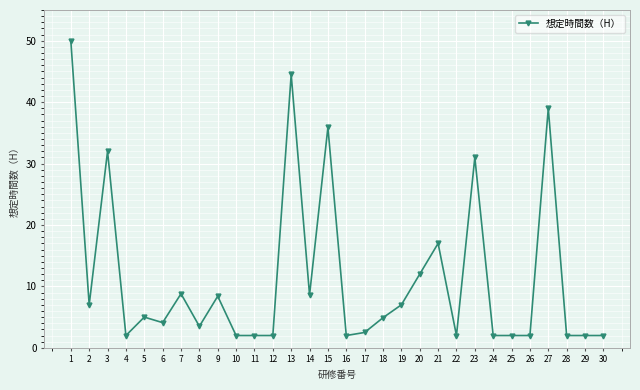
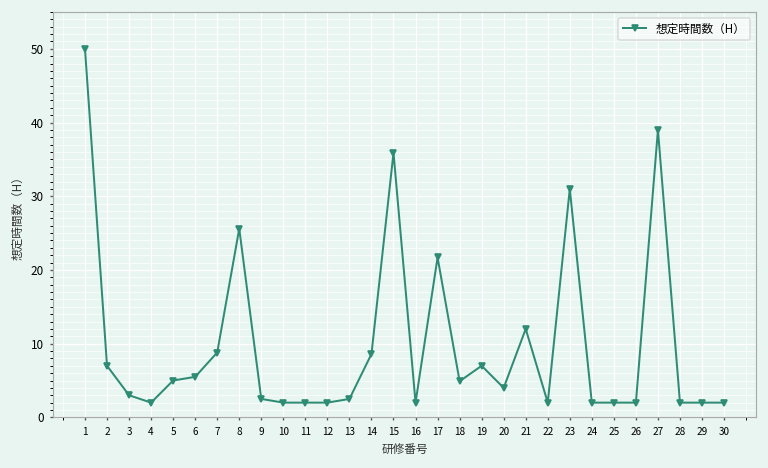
3: 32 -> 3
6: 4 -> 6
8: 4 -> 26
9: 8 -> 3
13: 45 -> 3
17: 3 -> 22
20: 12 -> 4
21: 17 -> 12
